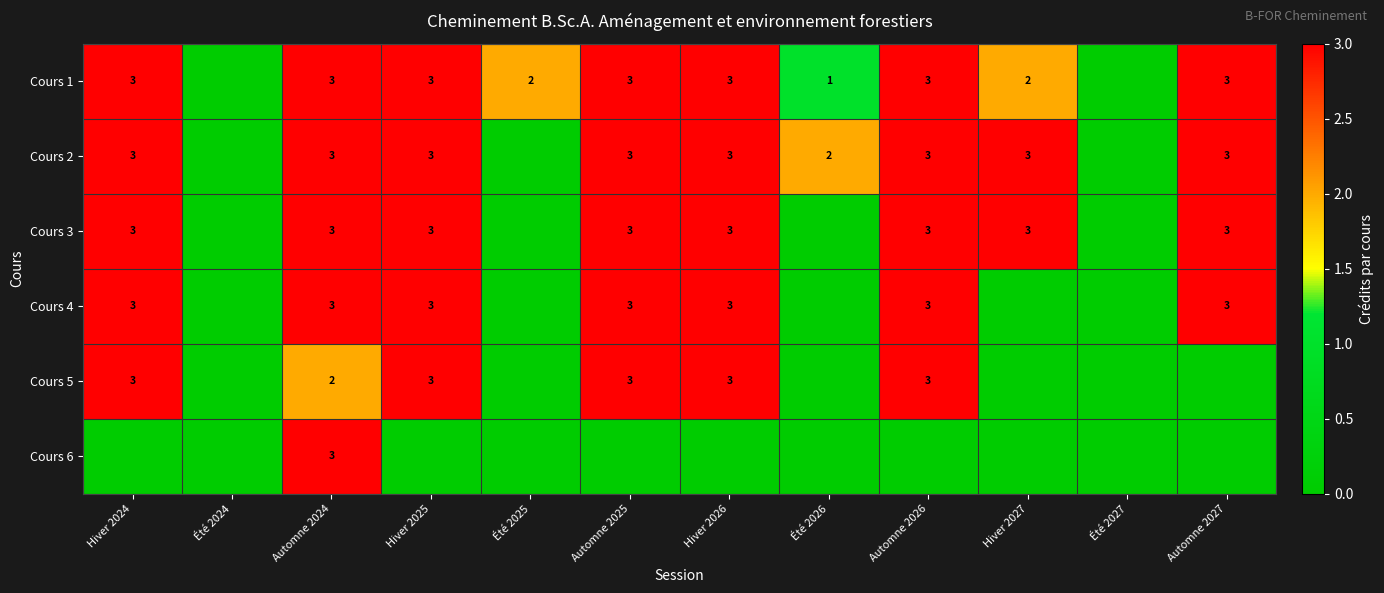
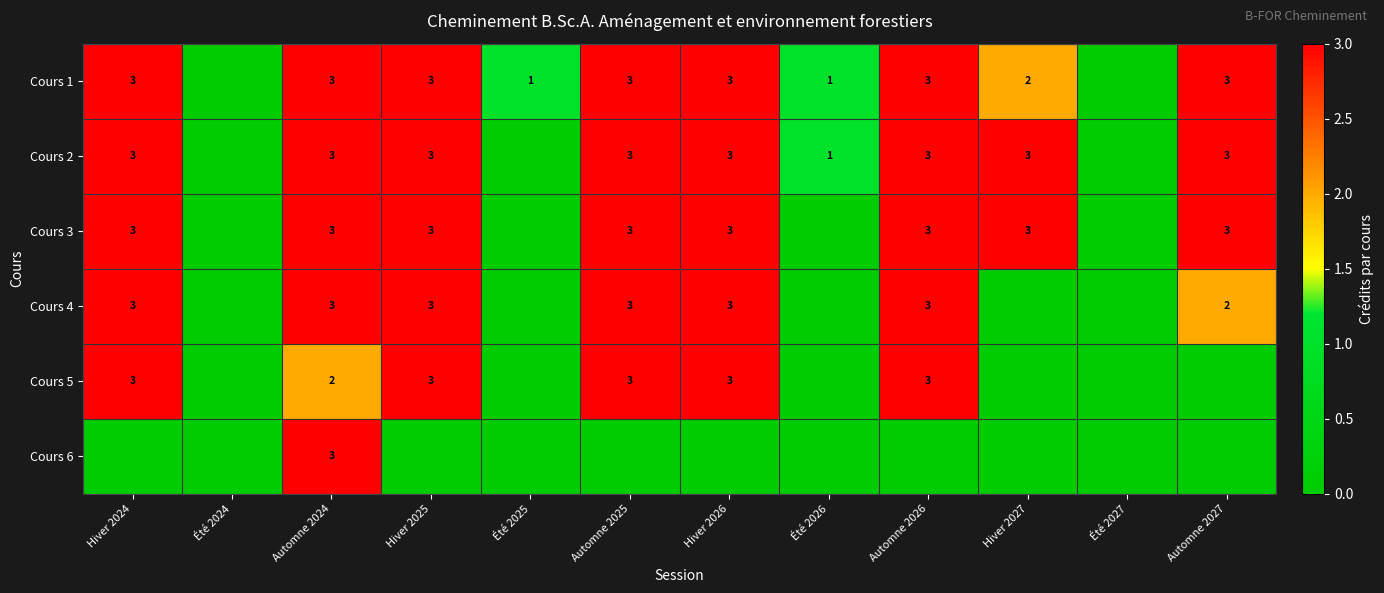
Cours 1, Été 2025: 2 -> 1
Cours 2, Été 2026: 2 -> 1
Cours 4, Automne 2027: 3 -> 2
